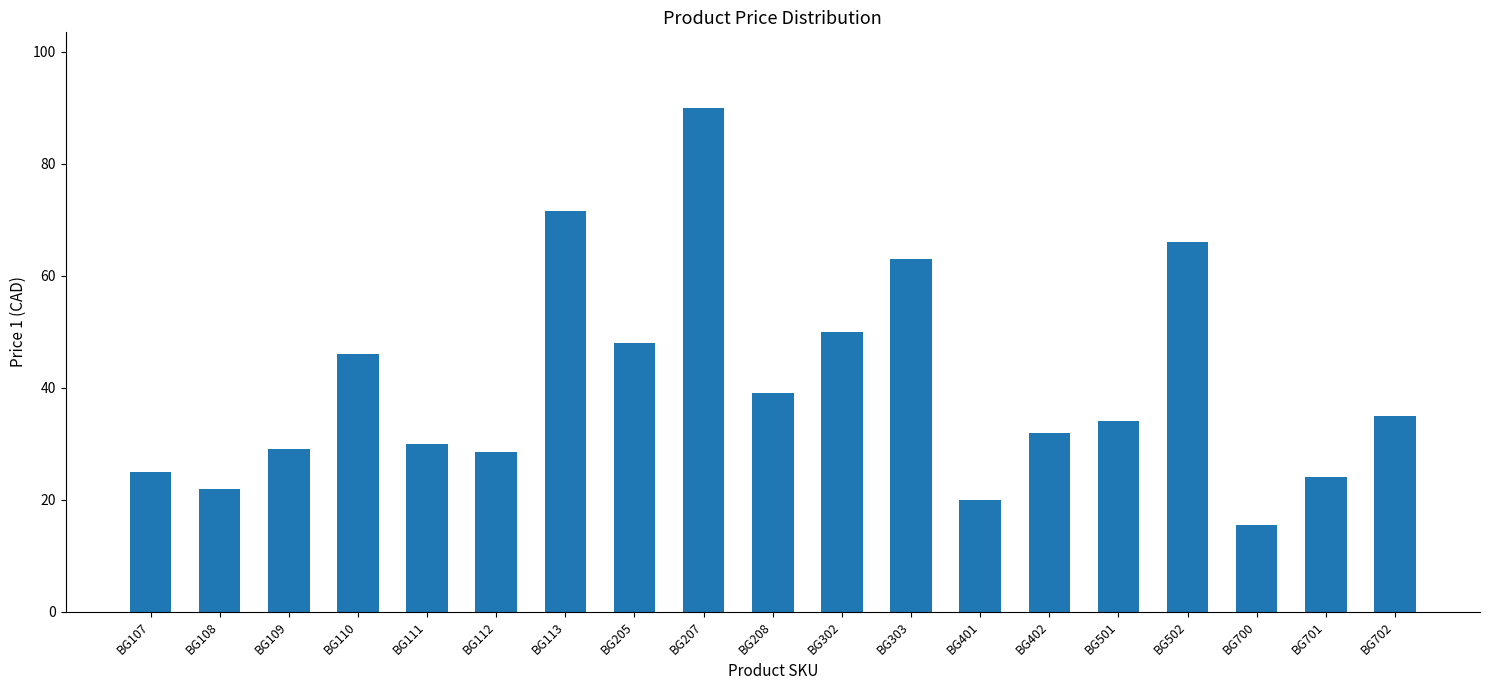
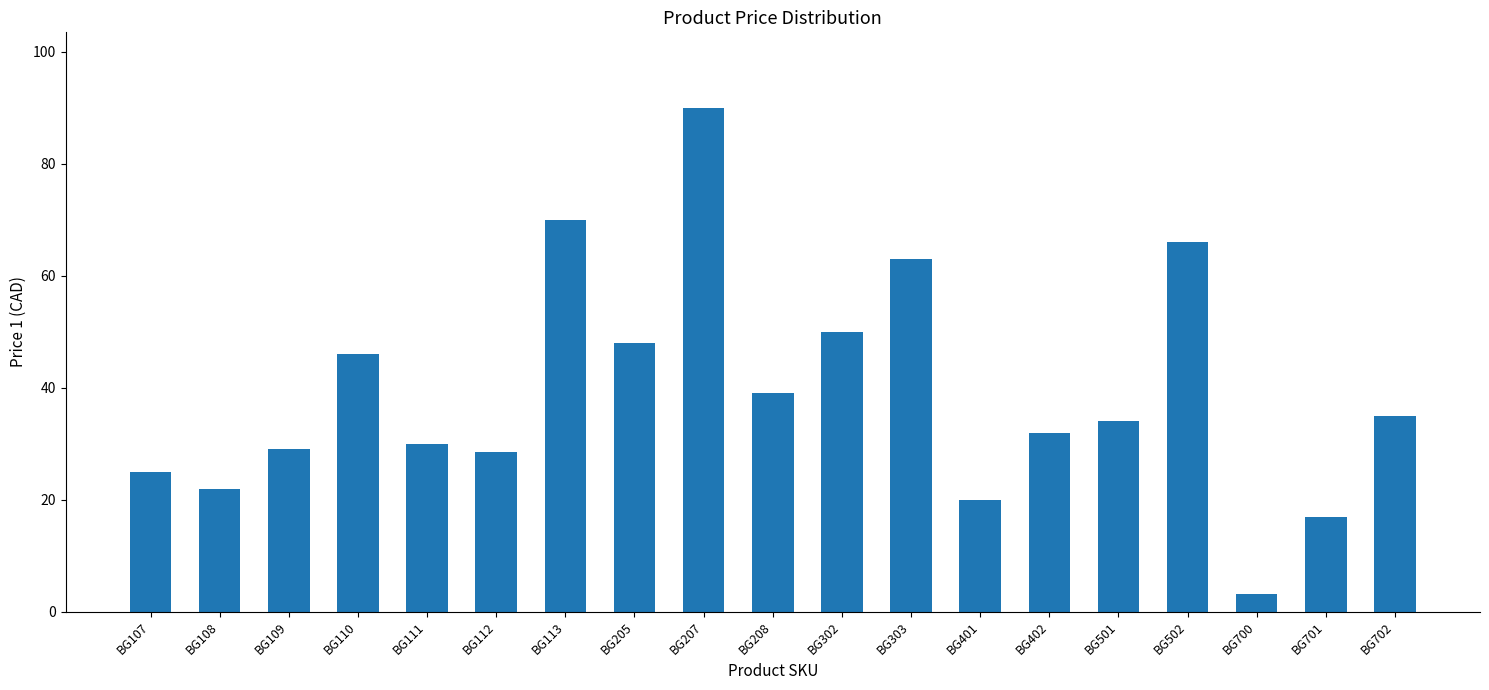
BG113: 72 -> 70
BG700: 16 -> 3
BG701: 24 -> 17
